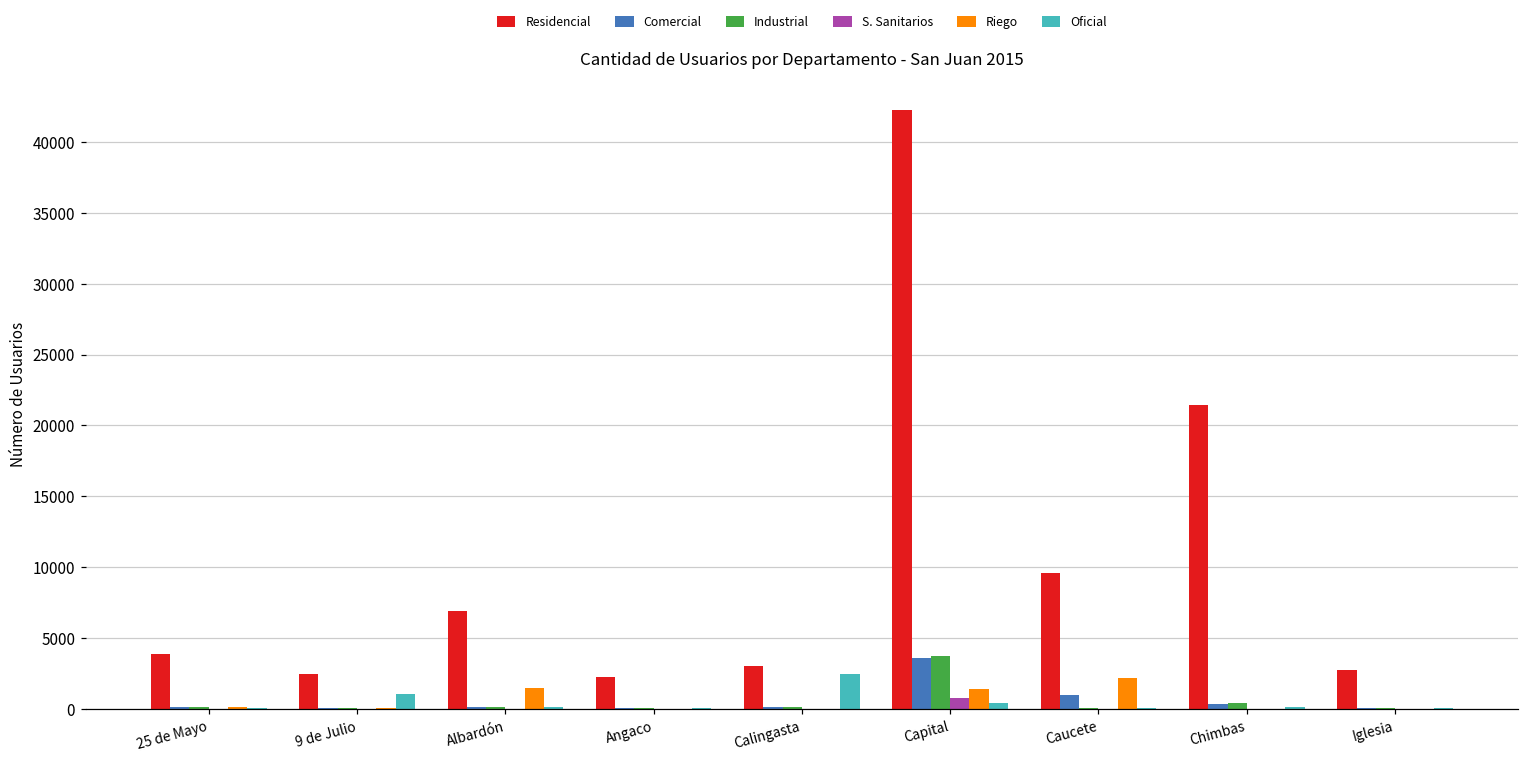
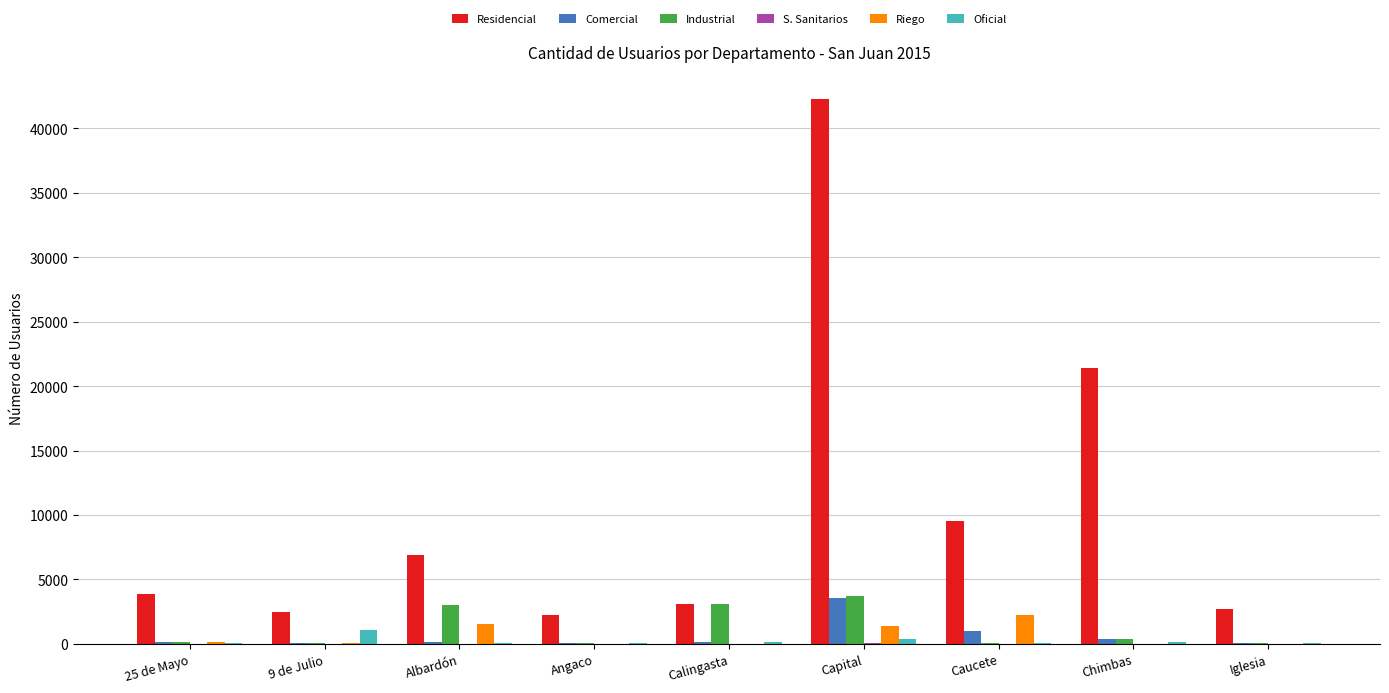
Industrial, Albardón: 200 -> 3000
Industrial, Calingasta: 100 -> 3100
Oficial, Calingasta: 2500 -> 100
S. Sanitarios, Capital: 700 -> 0
